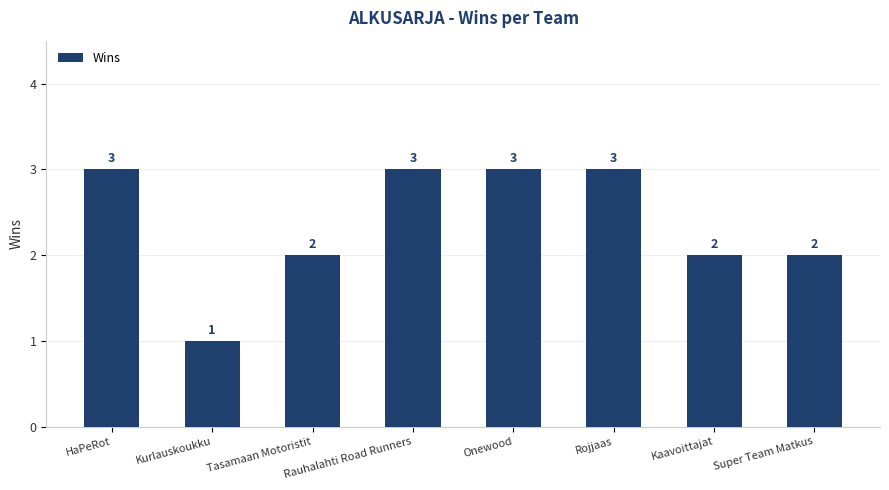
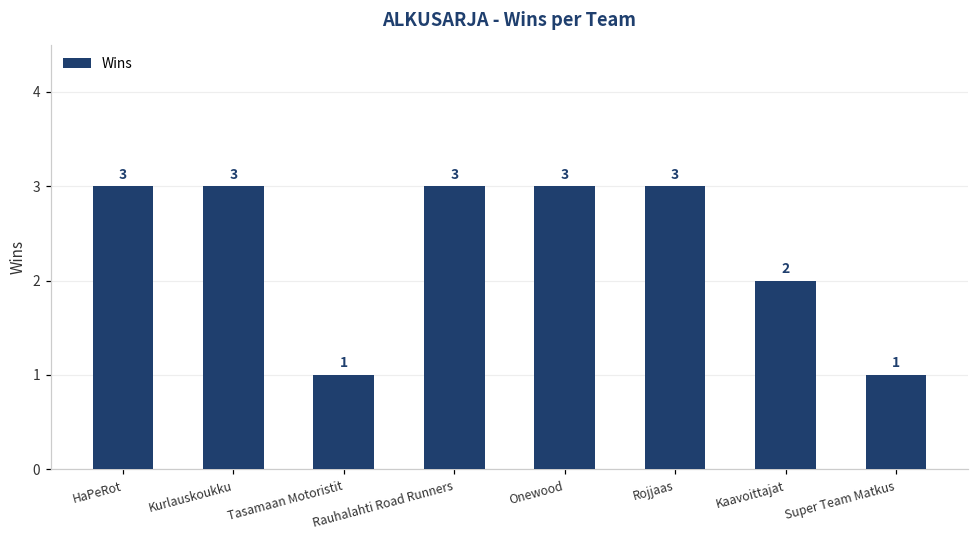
Kurlauskoukku: 1 -> 3
Tasamaan Motoristit: 2 -> 1
Super Team Matkus: 2 -> 1
